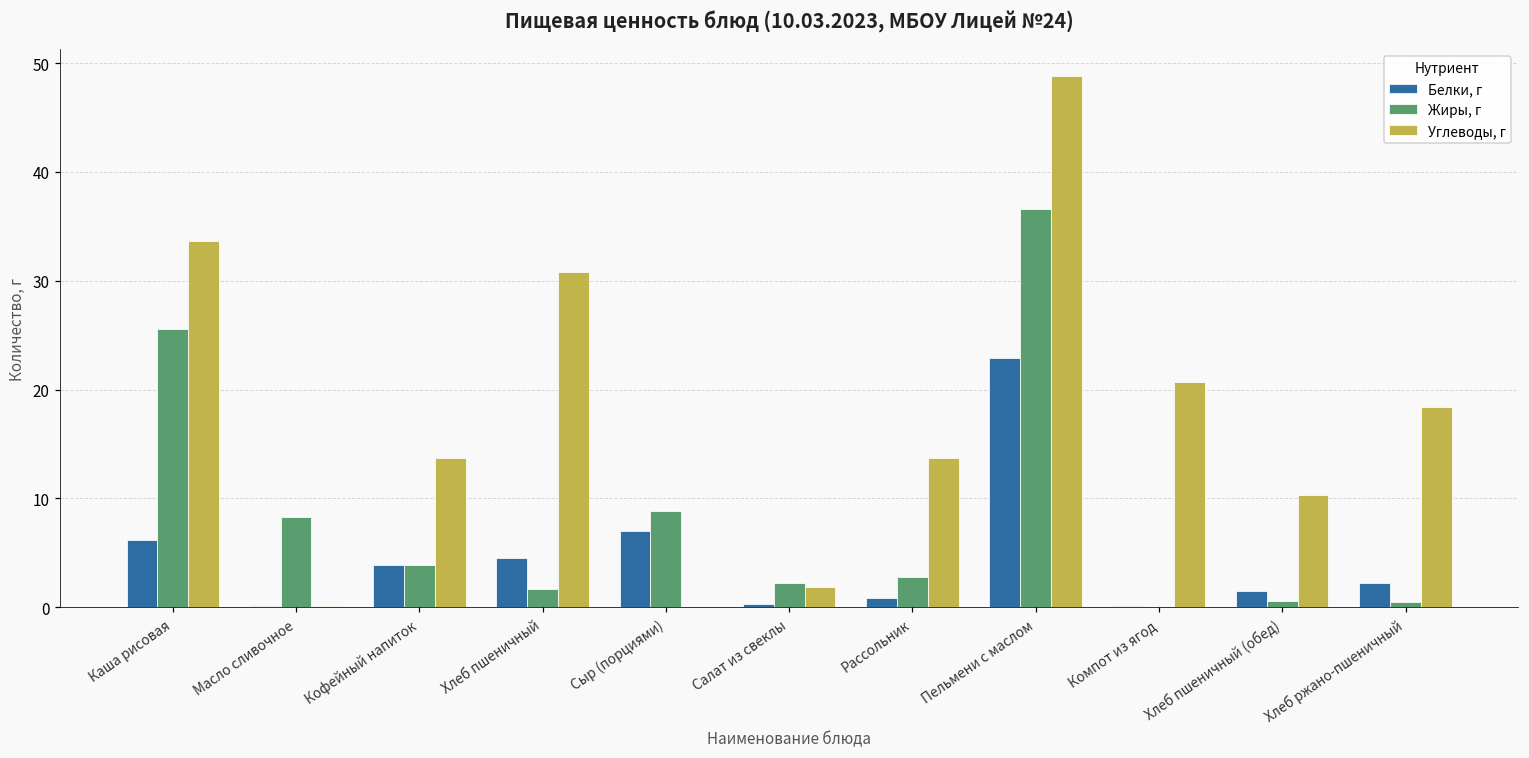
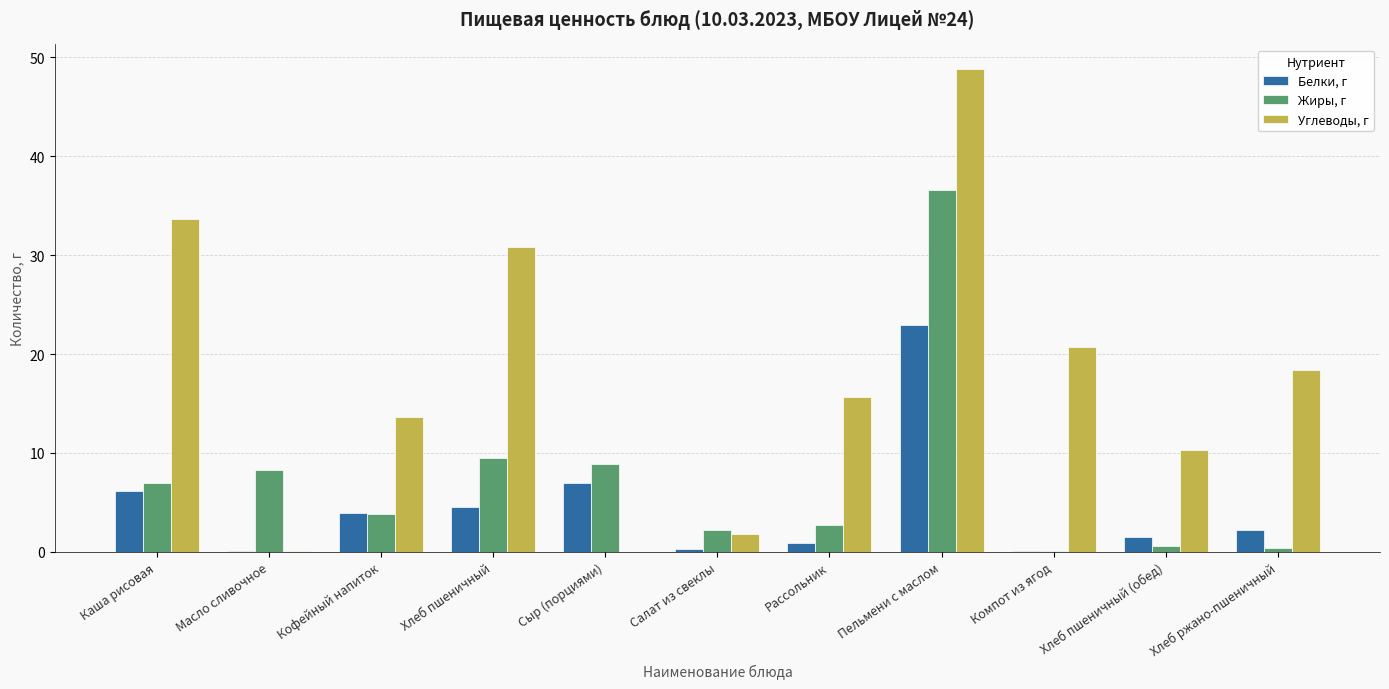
Жиры, г, Каша рисовая: 26 -> 7
Жиры, г, Хлеб пшеничный: 2 -> 10
Углеводы, г, Рассольник: 14 -> 16
